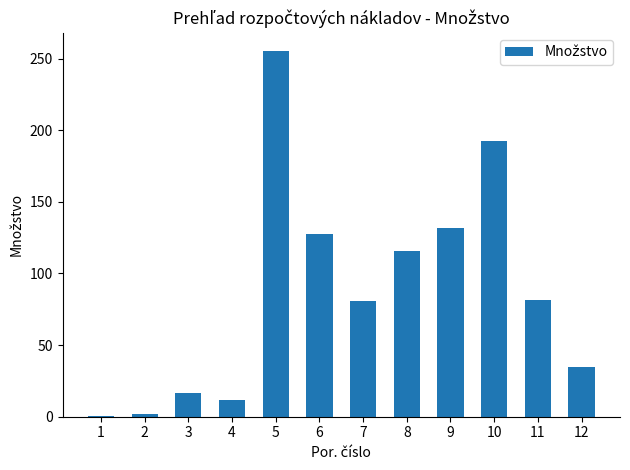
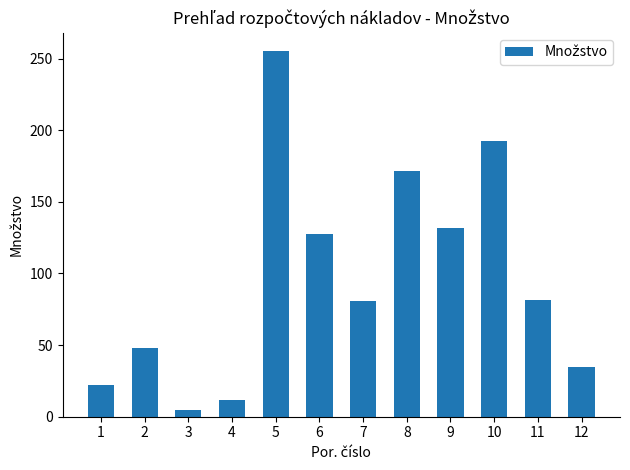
1: 0 -> 22
2: 2 -> 48
3: 17 -> 5
8: 116 -> 172
